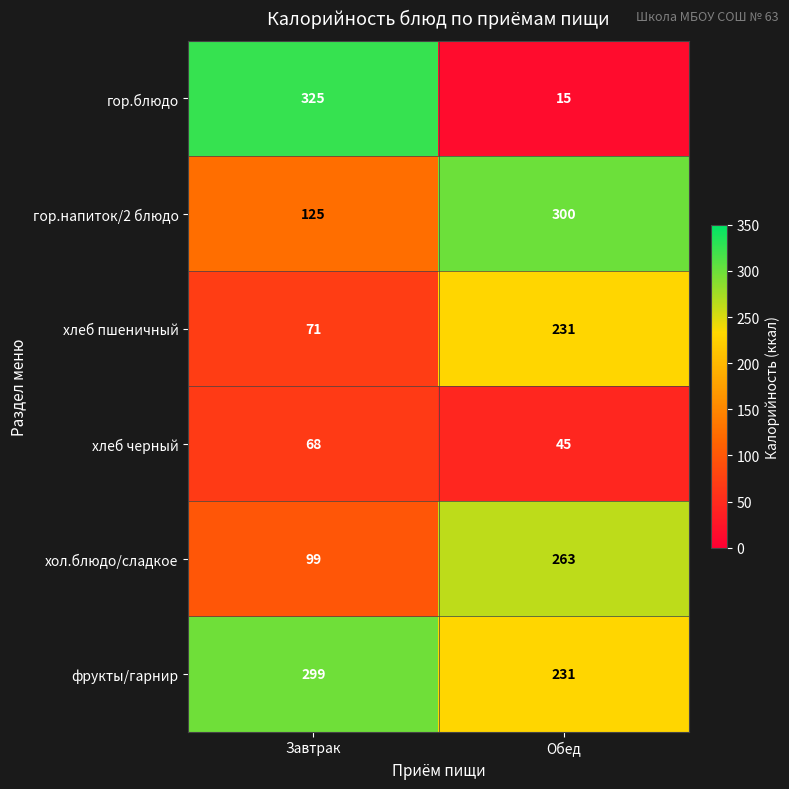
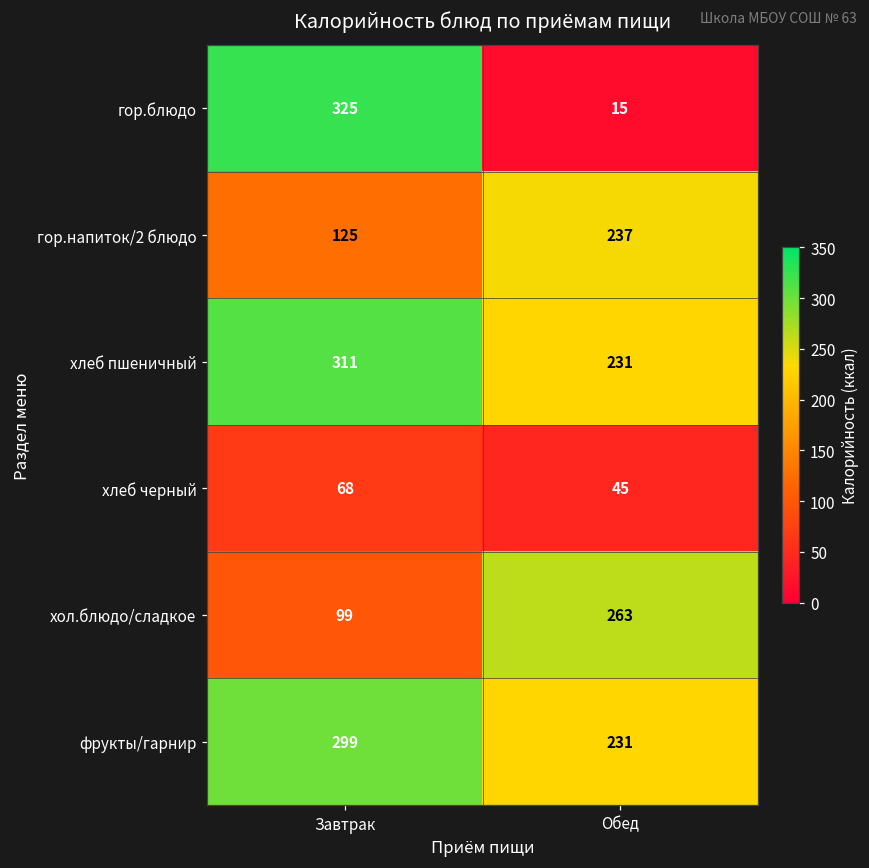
гор.напиток/2 блюдо, Обед: 300 -> 237
хлеб пшеничный, Завтрак: 71 -> 311
